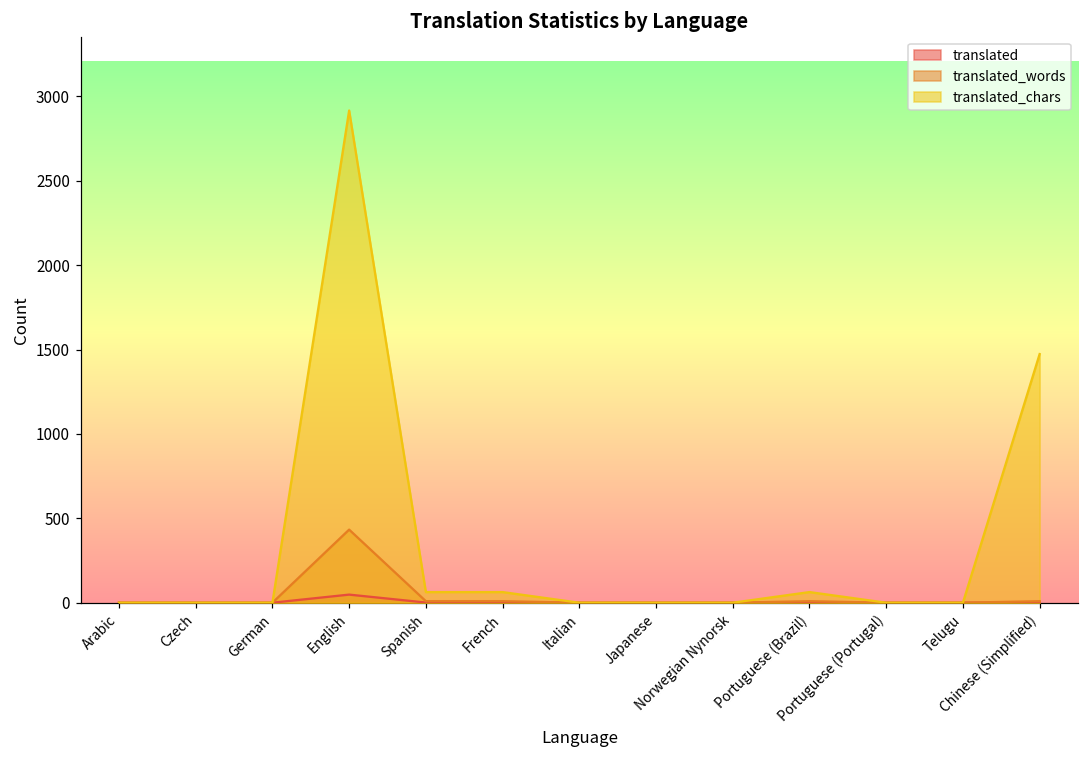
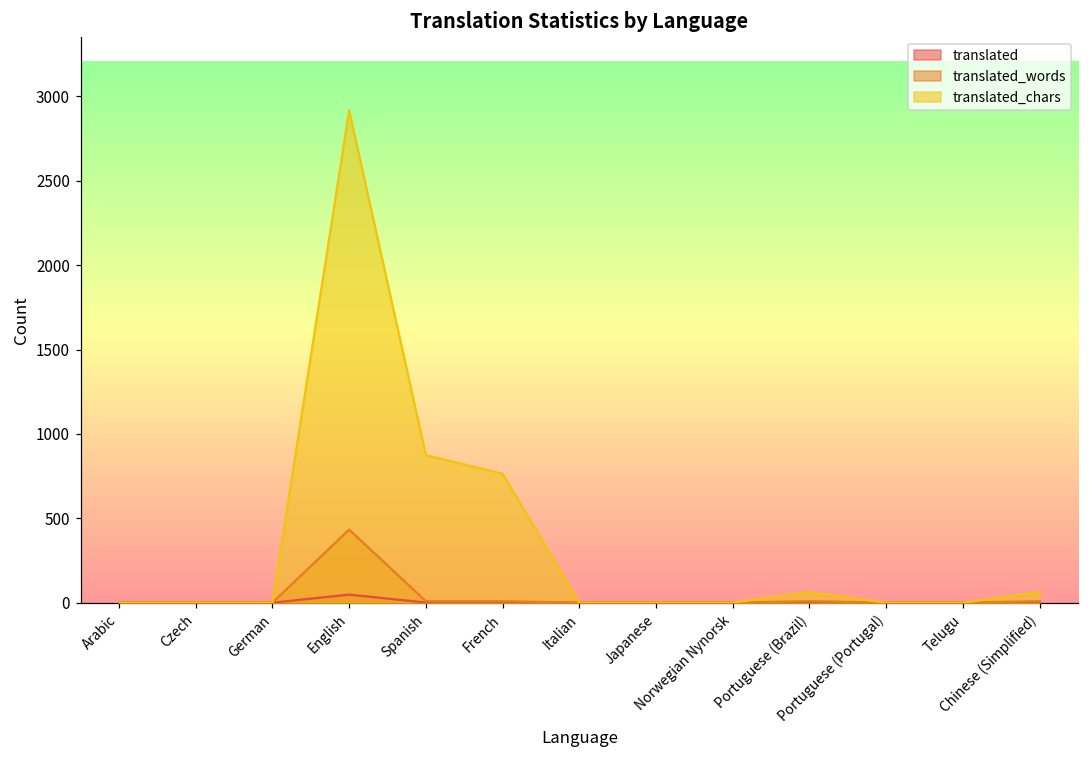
translated_chars, Spanish: 60 -> 870
translated_chars, French: 60 -> 760
translated_chars, Chinese (Simplified): 1470 -> 60
